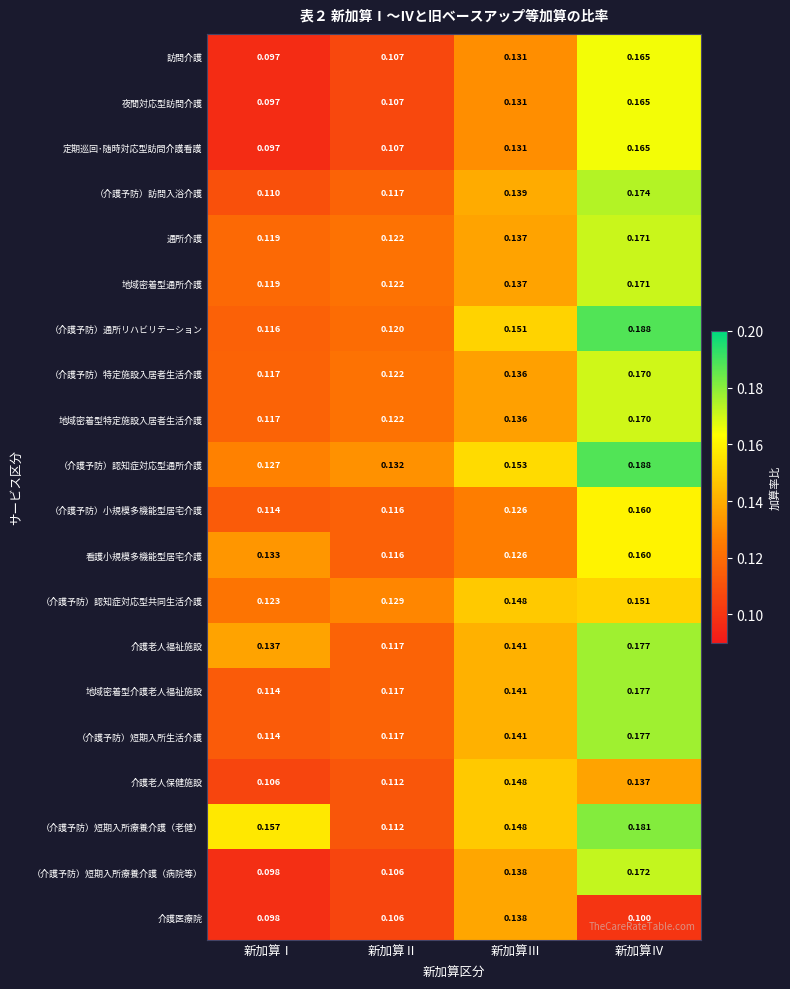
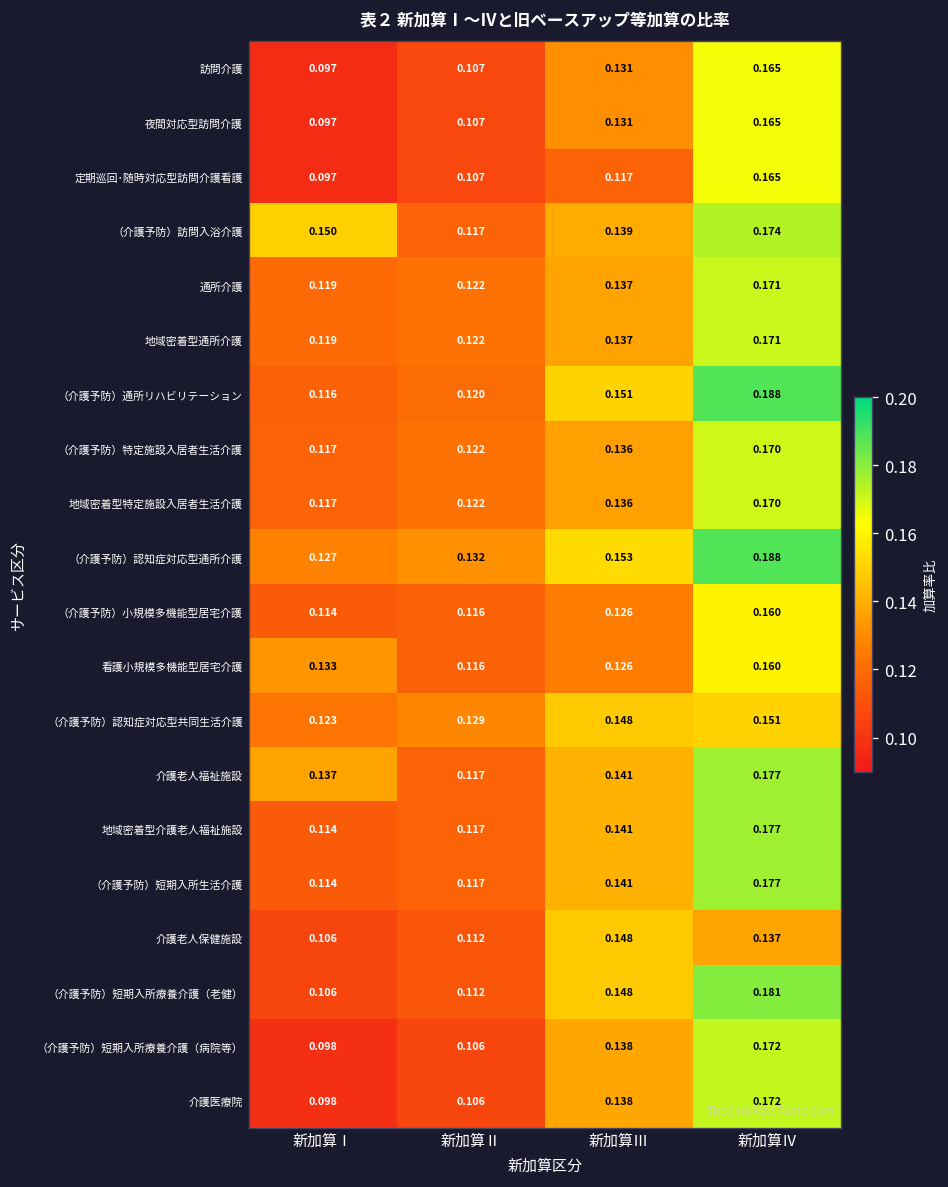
定期巡回･随時対応型訪問介護看護, 新加算Ⅲ: 0.131 -> 0.117
（介護予防）訪問入浴介護, 新加算Ⅰ: 0.110 -> 0.150
（介護予防）短期入所療養介護（老健）, 新加算Ⅰ: 0.157 -> 0.106
介護医療院, 新加算Ⅳ: 0.100 -> 0.172
